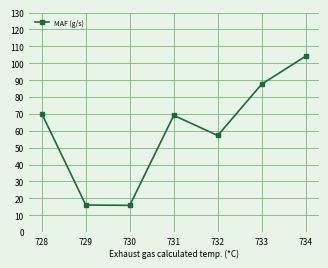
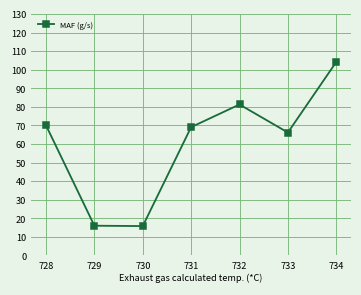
732: 57 -> 81
733: 88 -> 66
